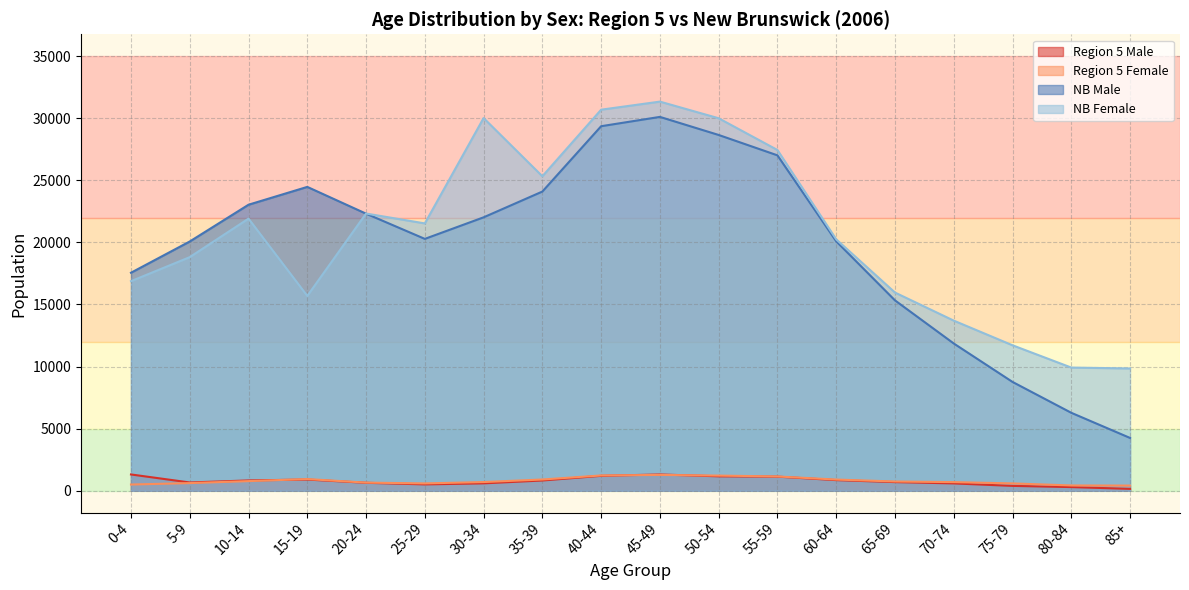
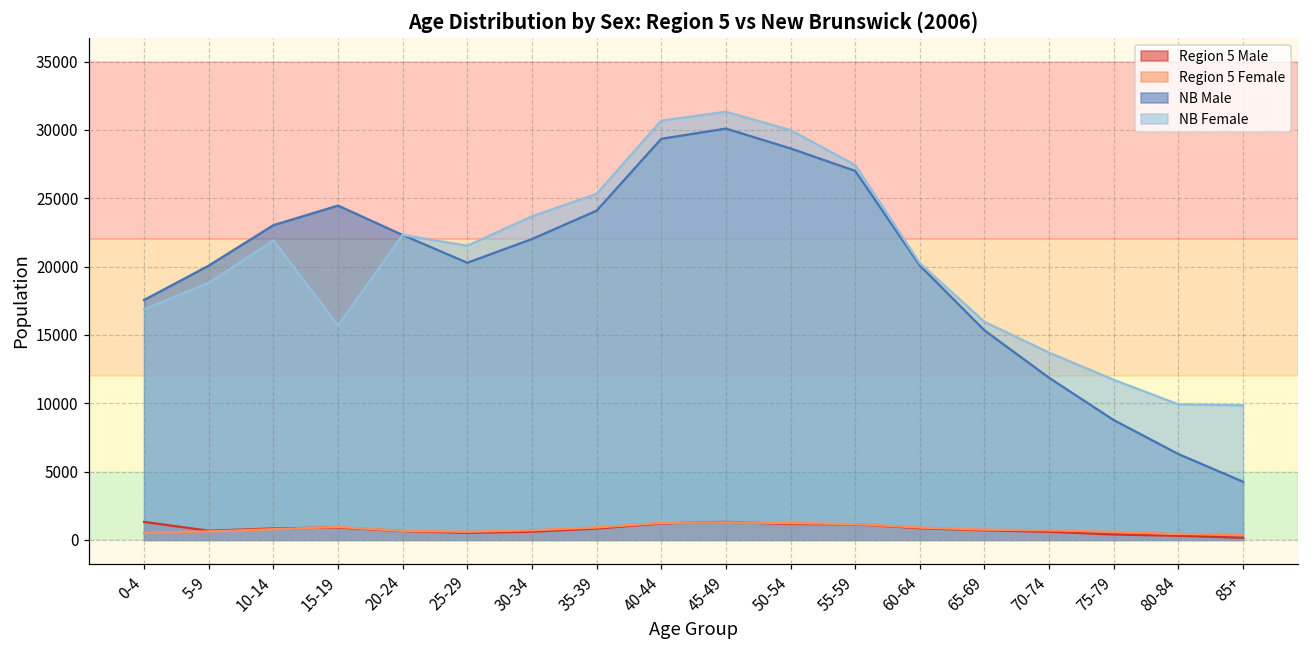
NB Female, 30-34: 30000 -> 23700
